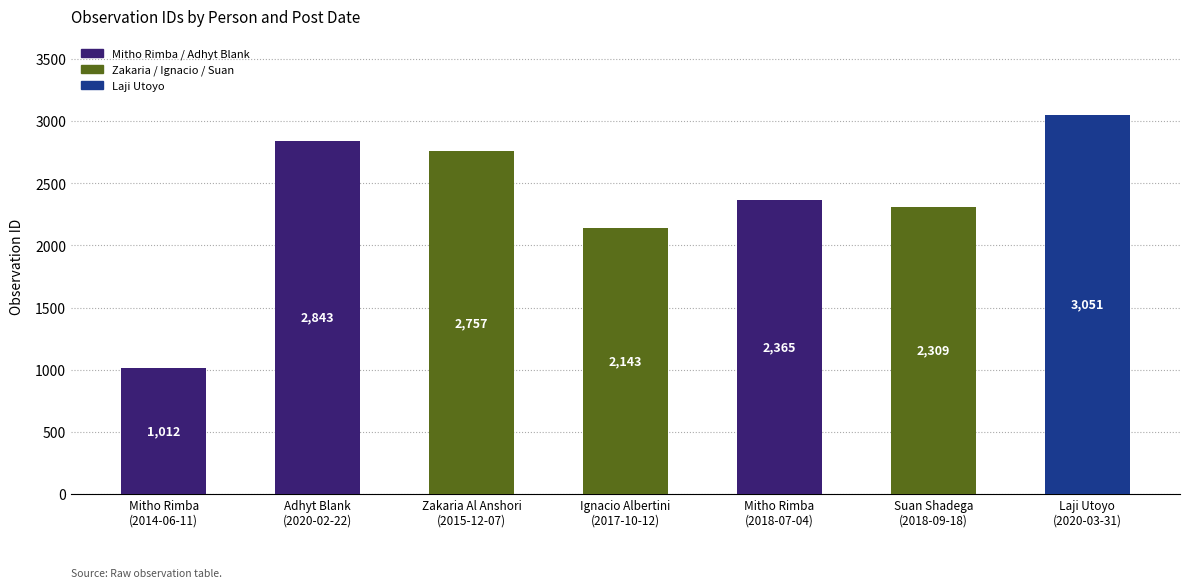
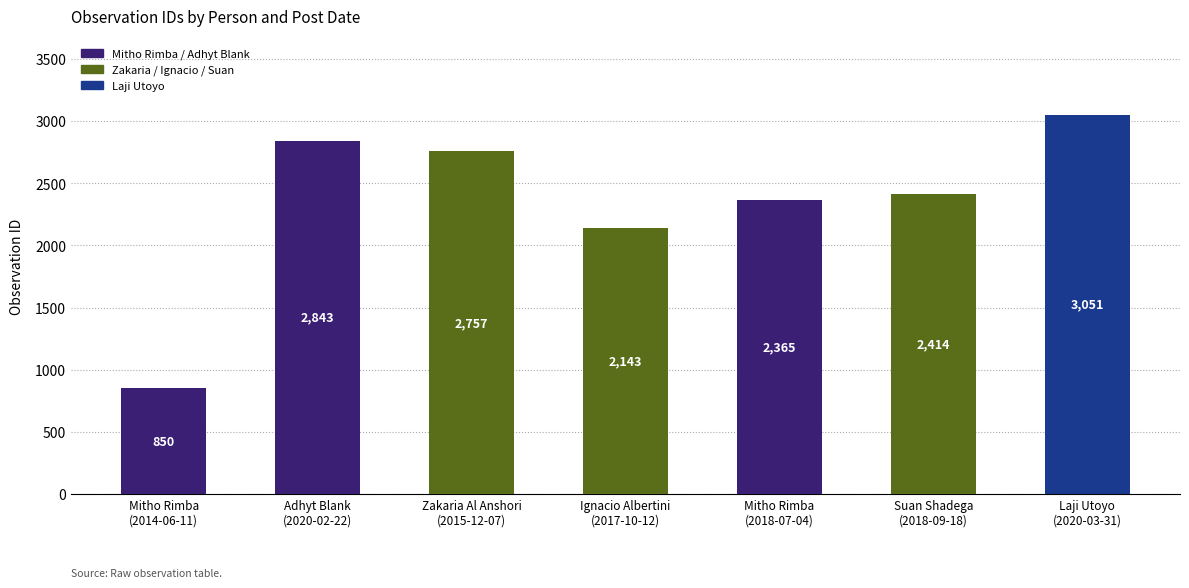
Mitho Rimba (2014-06-11): 1,012 -> 850
Suan Shadega (2018-09-18): 2,309 -> 2,414
